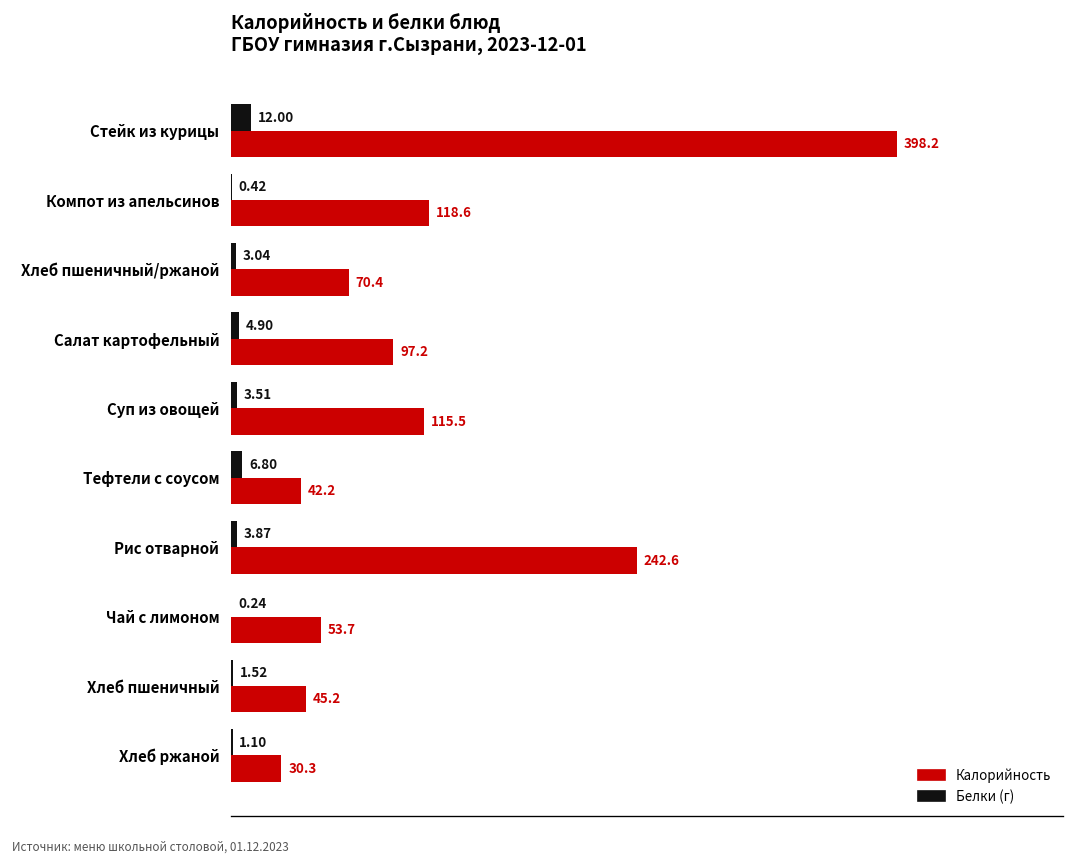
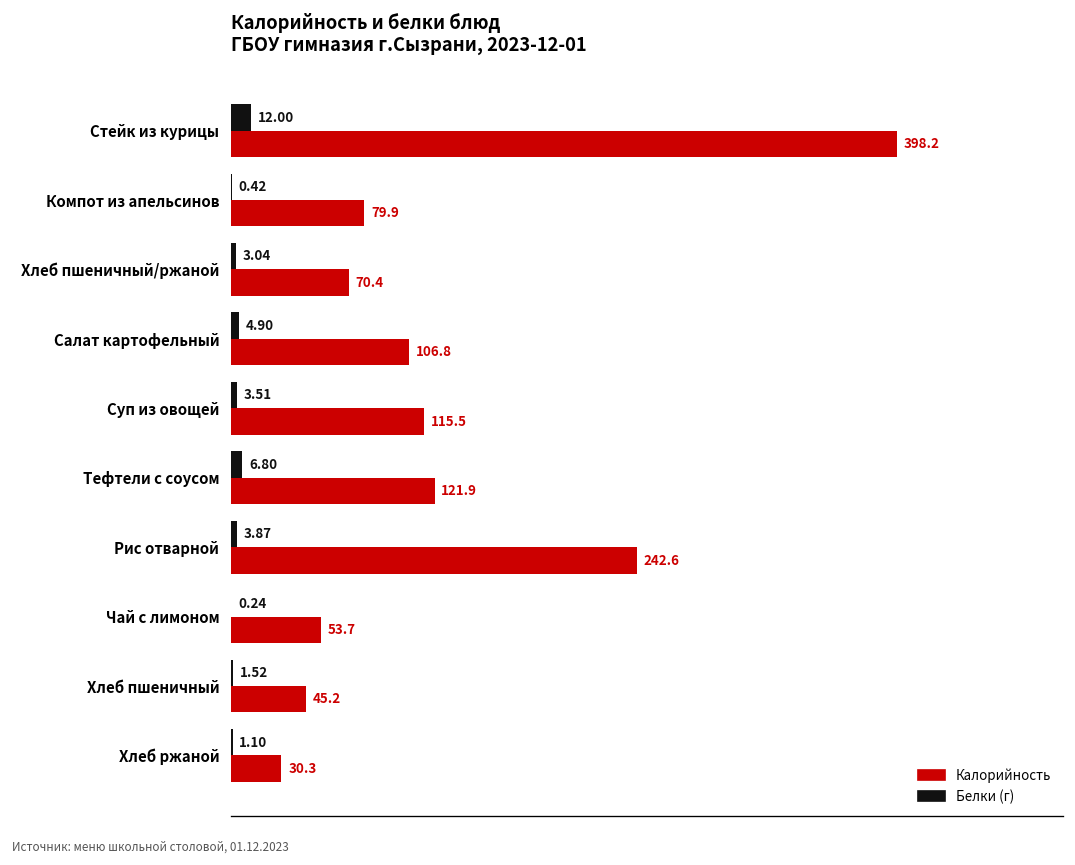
Калорийность, Компот из апельсинов: 118.6 -> 79.9
Калорийность, Салат картофельный: 97.2 -> 106.8
Калорийность, Тефтели с соусом: 42.2 -> 121.9
